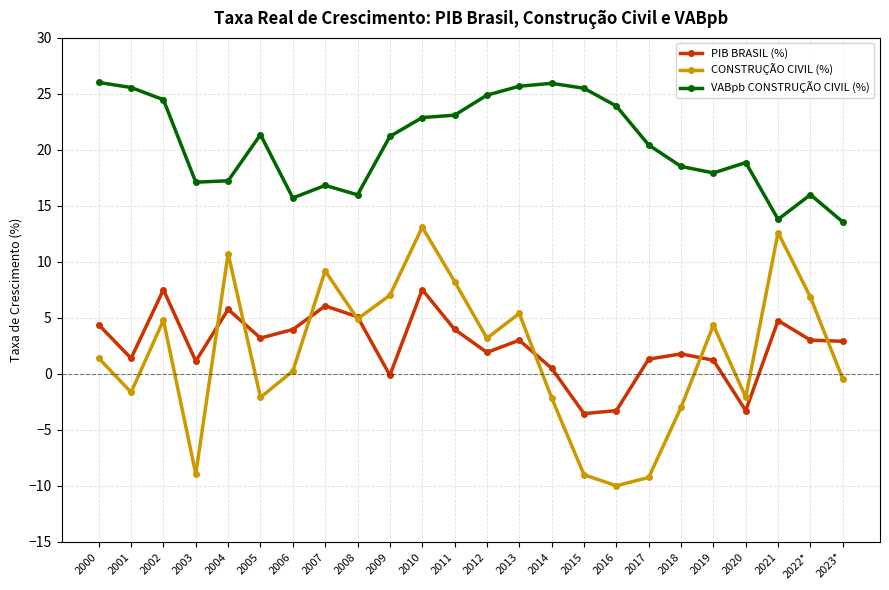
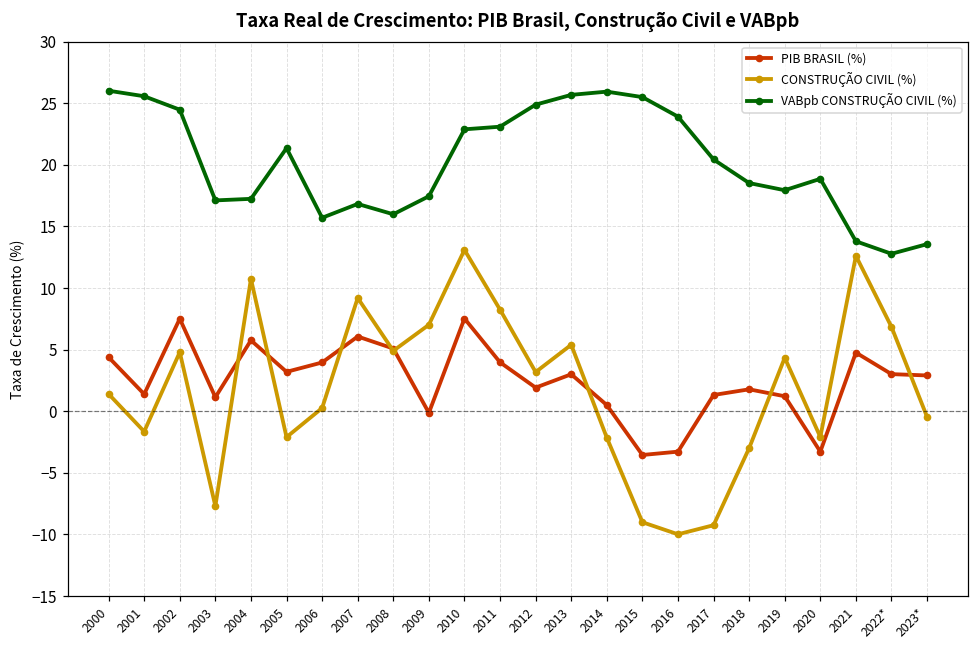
CONSTRUÇÃO CIVIL (%), 2003: -8.9 -> -7.7
VABpb CONSTRUÇÃO CIVIL (%), 2009: 21.2 -> 17.5
VABpb CONSTRUÇÃO CIVIL (%), 2022*: 16.0 -> 12.8
